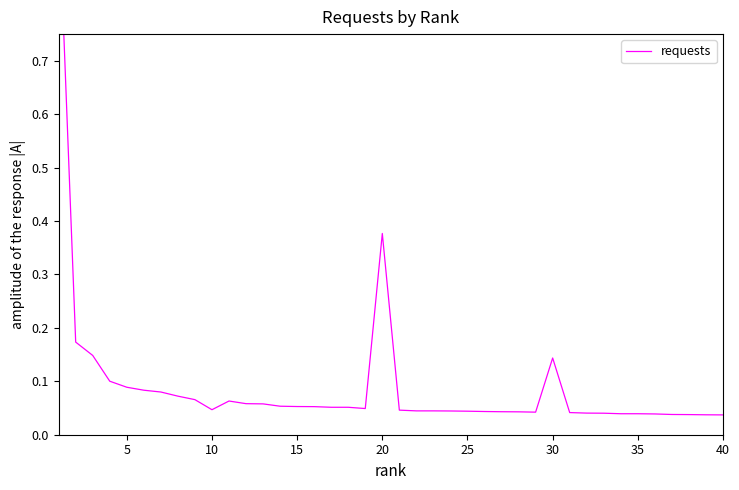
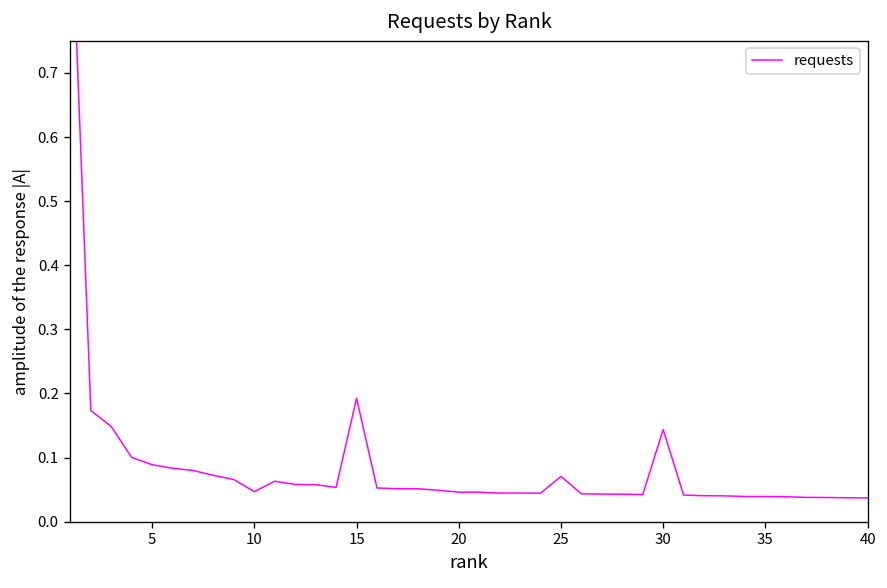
15: 0.05 -> 0.19
20: 0.38 -> 0.05
25: 0.04 -> 0.07
